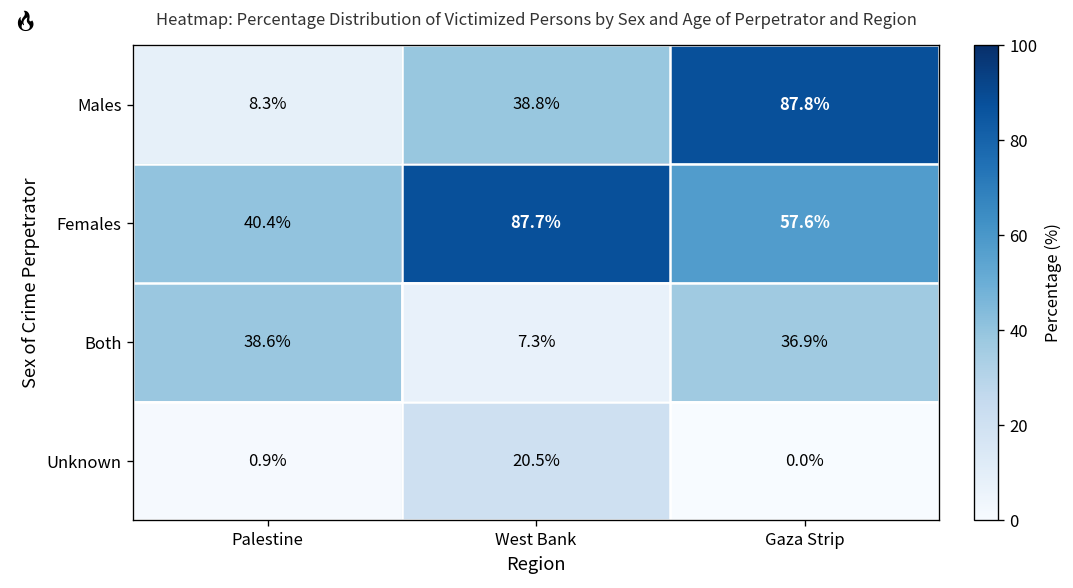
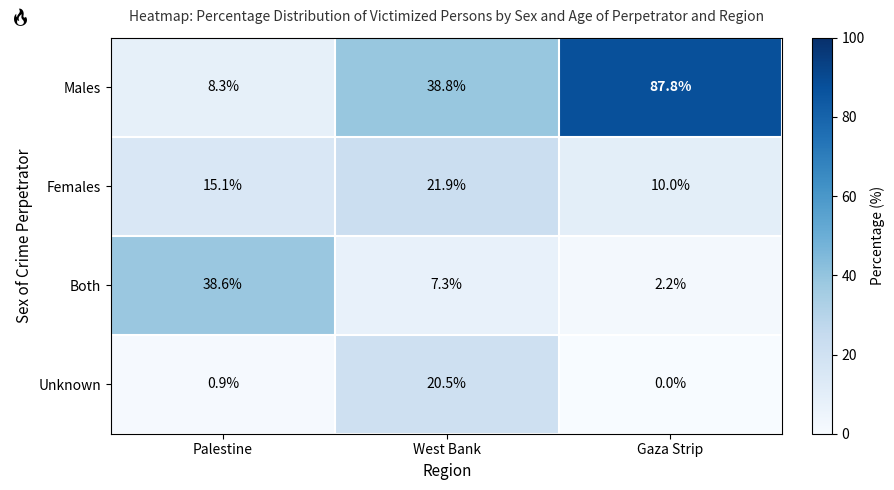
Females, Palestine: 40.4% -> 15.1%
Females, West Bank: 87.7% -> 21.9%
Females, Gaza Strip: 57.6% -> 10.0%
Both, Gaza Strip: 36.9% -> 2.2%
